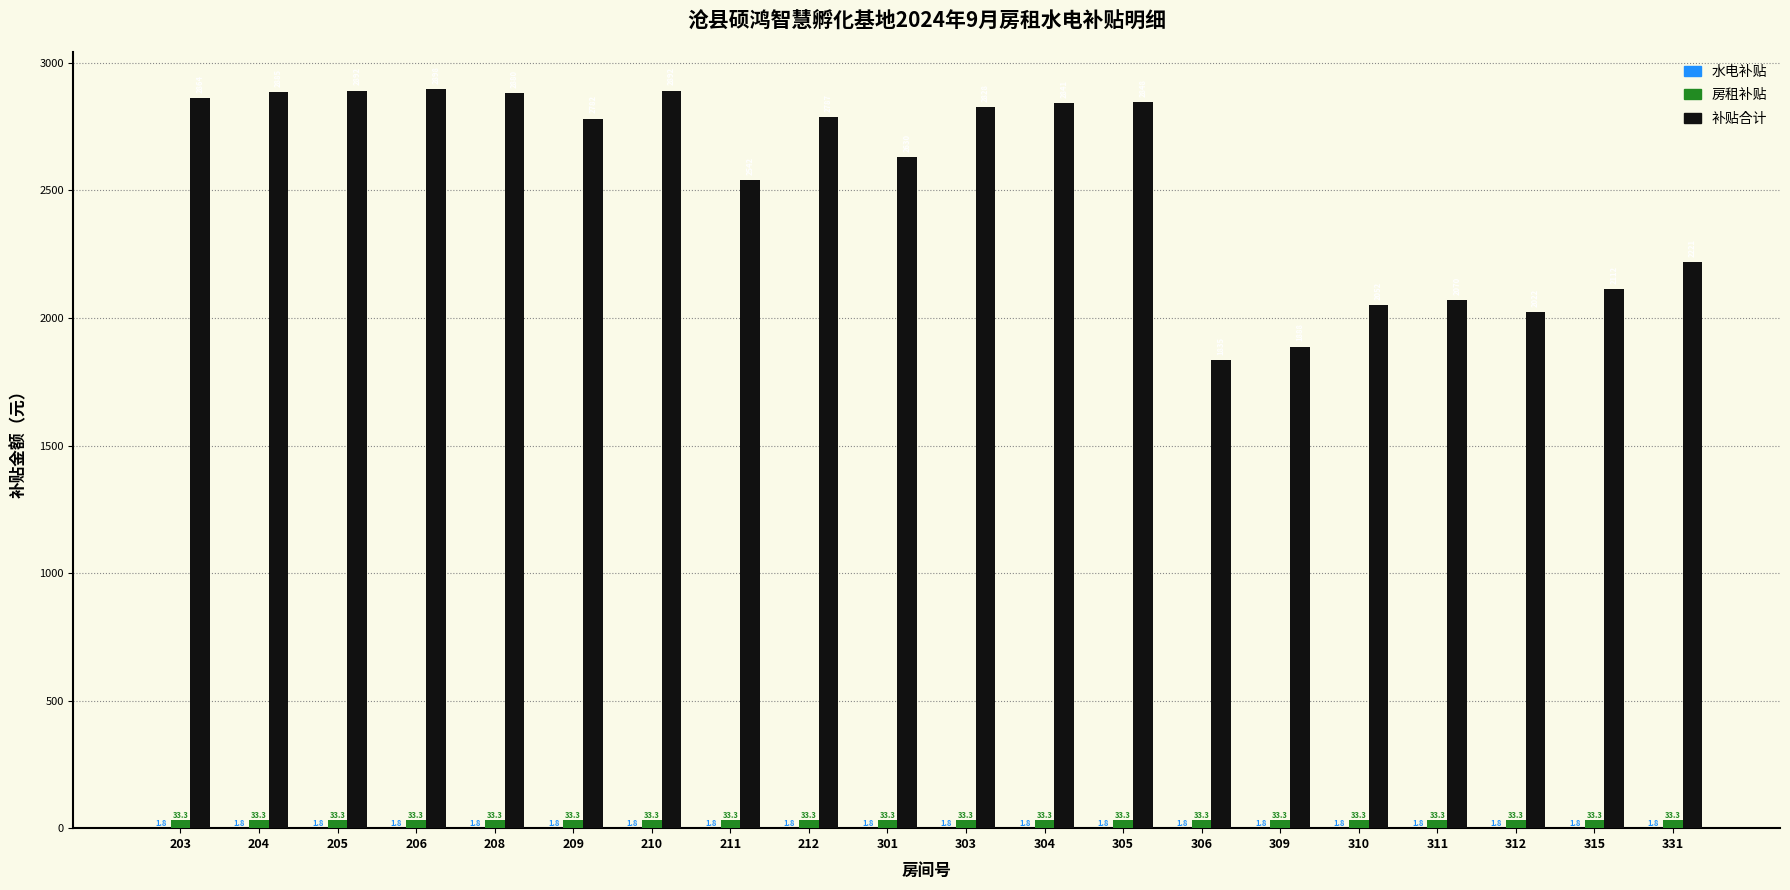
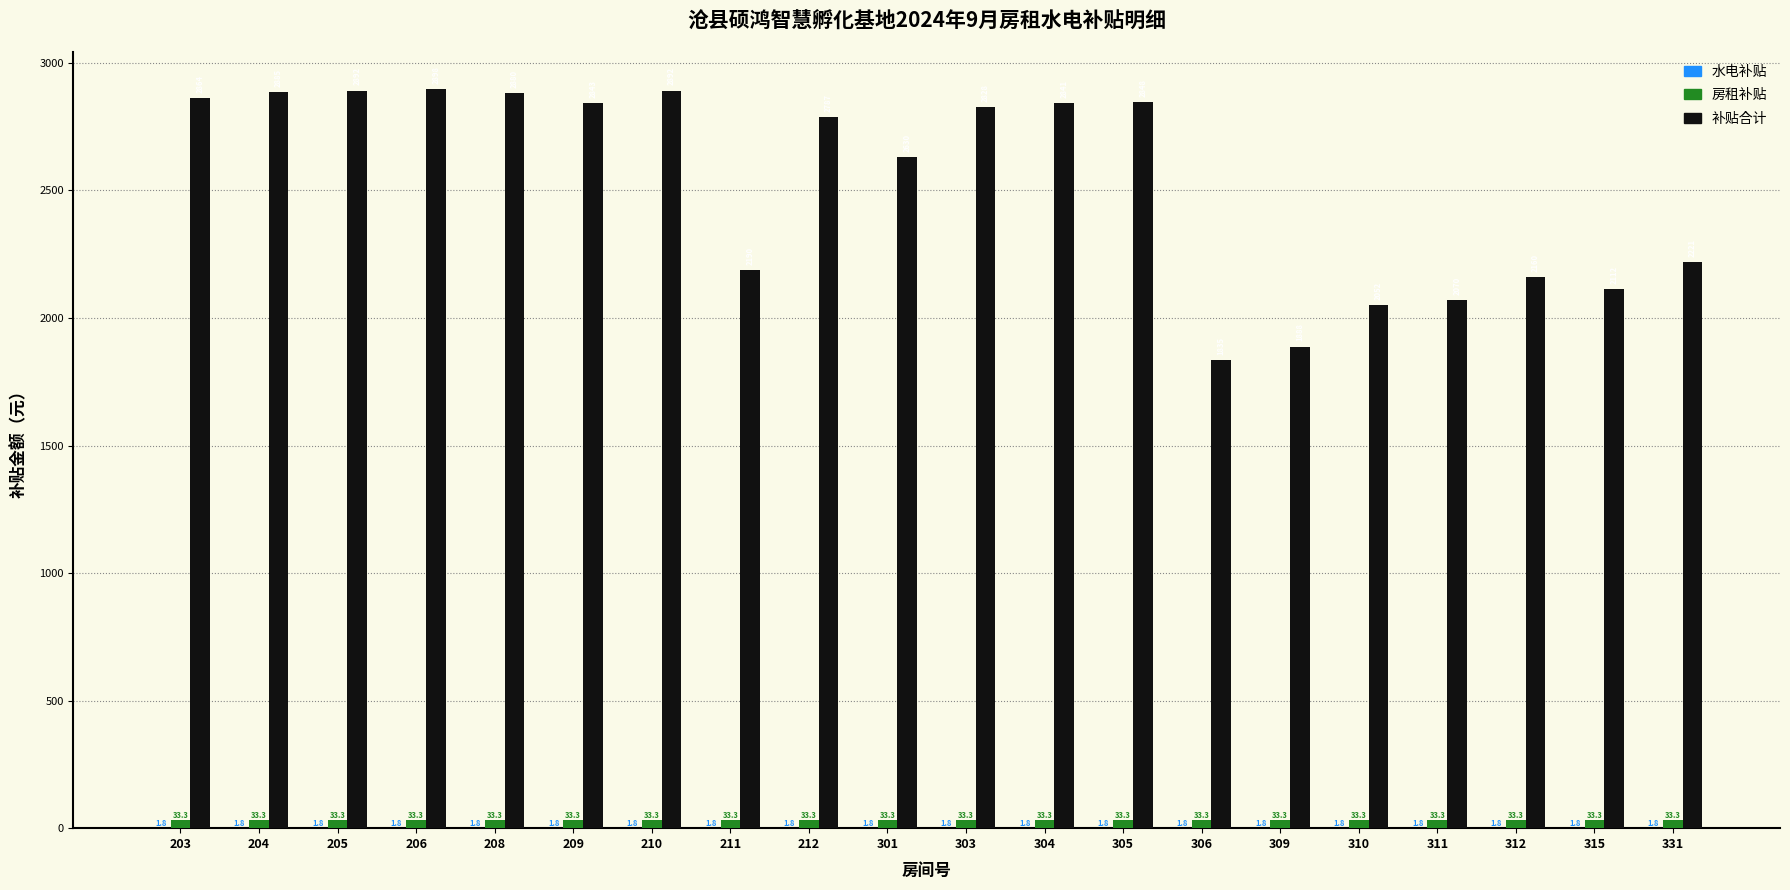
补贴合计, 209: 2780 -> 2840
补贴合计, 211: 2540 -> 2190
补贴合计, 312: 2020 -> 2160
